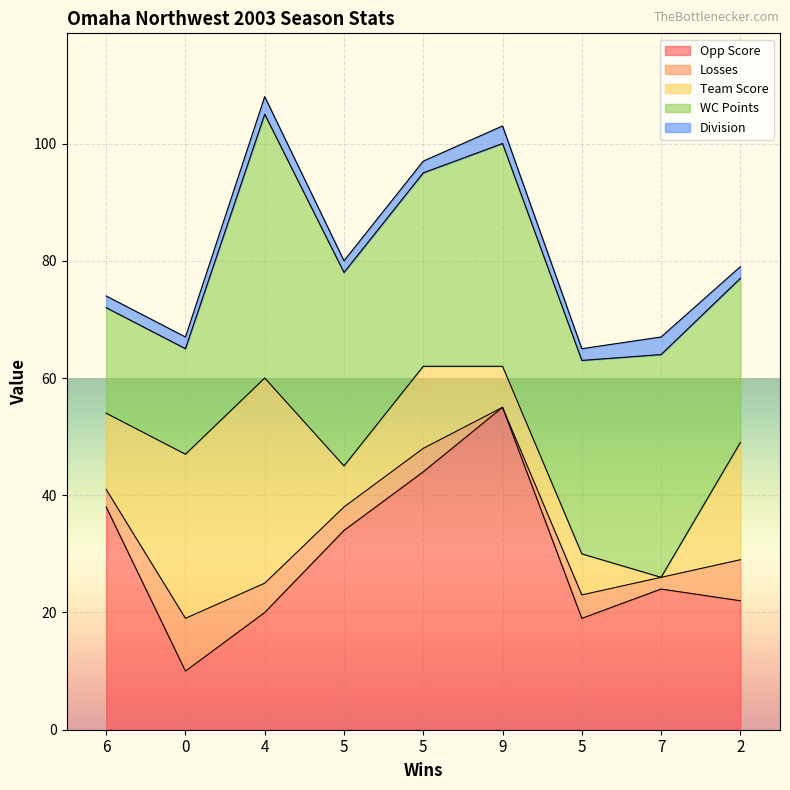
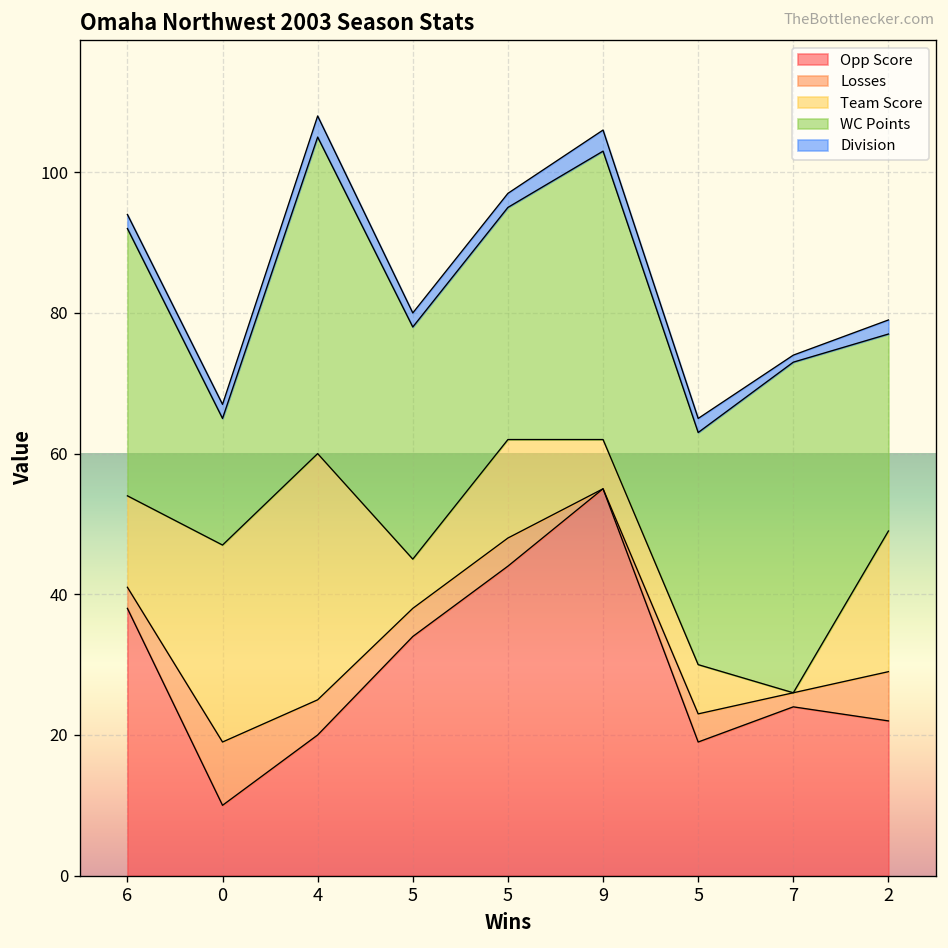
WC Points, 6: 18 -> 38
WC Points, 9: 38 -> 41
WC Points, 7: 38 -> 47
Division, 7: 3 -> 1
